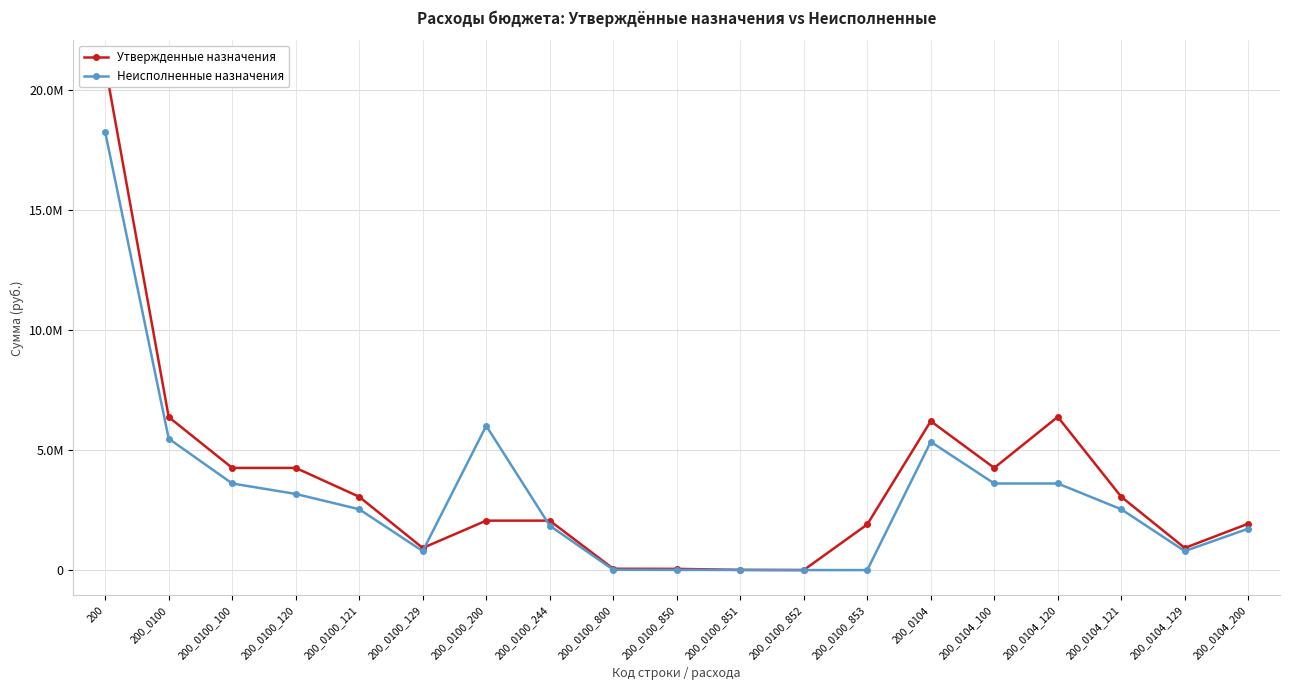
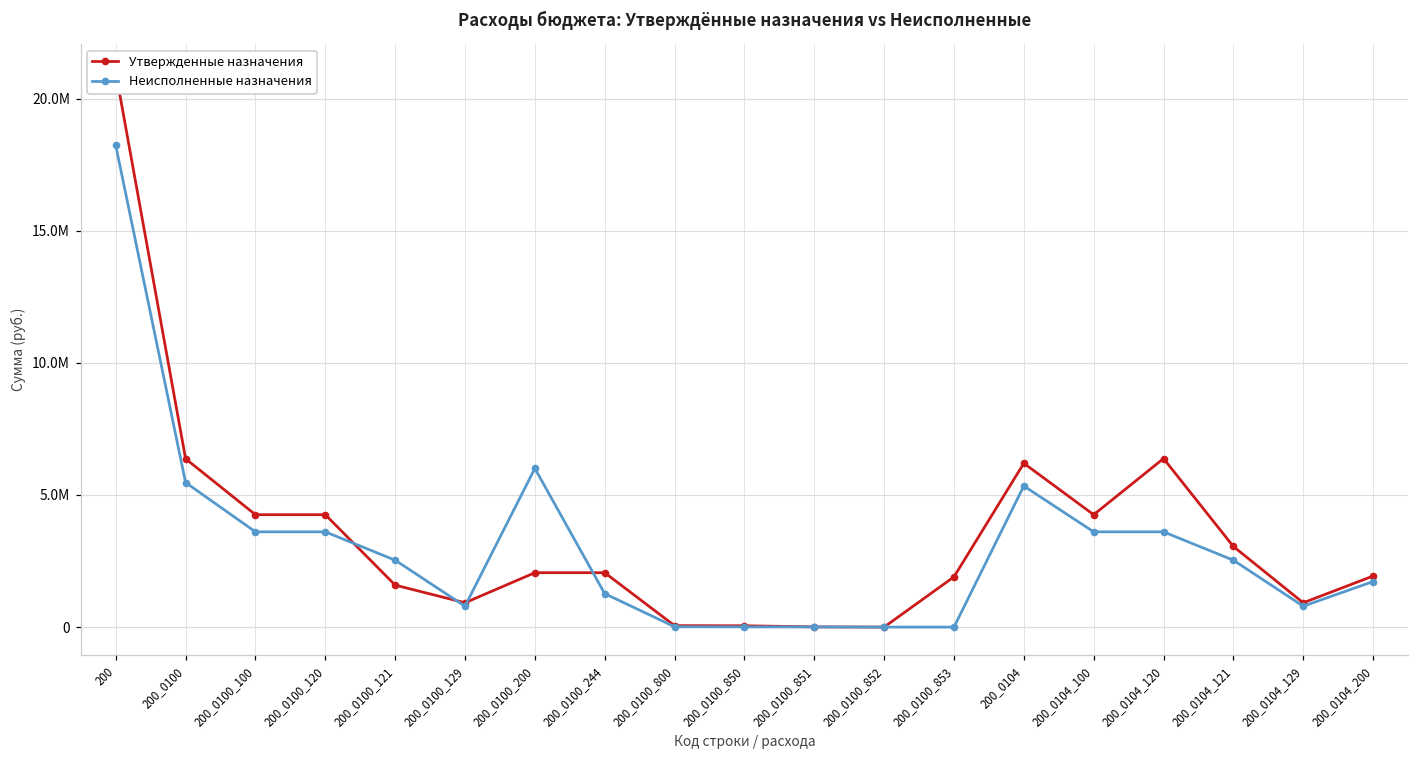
Неисполненные назначения, 200_0100_120: 3200000 -> 3600000
Утвержденные назначения, 200_0100_121: 3100000 -> 1600000
Неисполненные назначения, 200_0100_244: 1900000 -> 1300000
